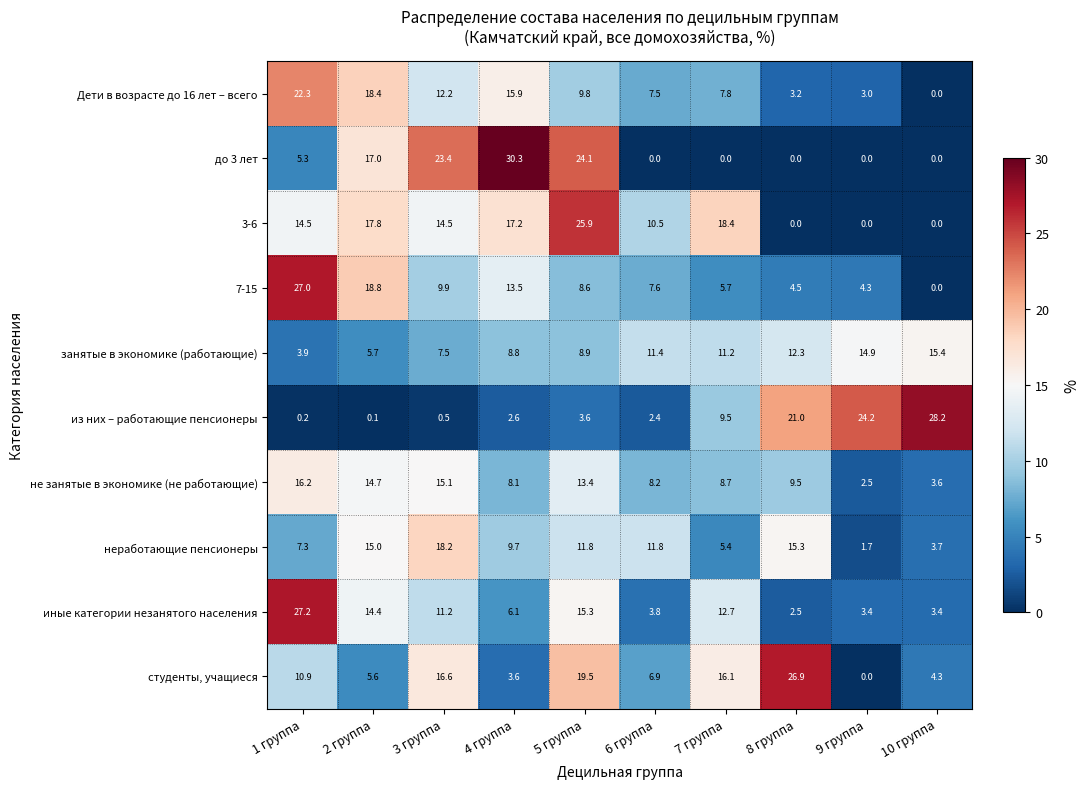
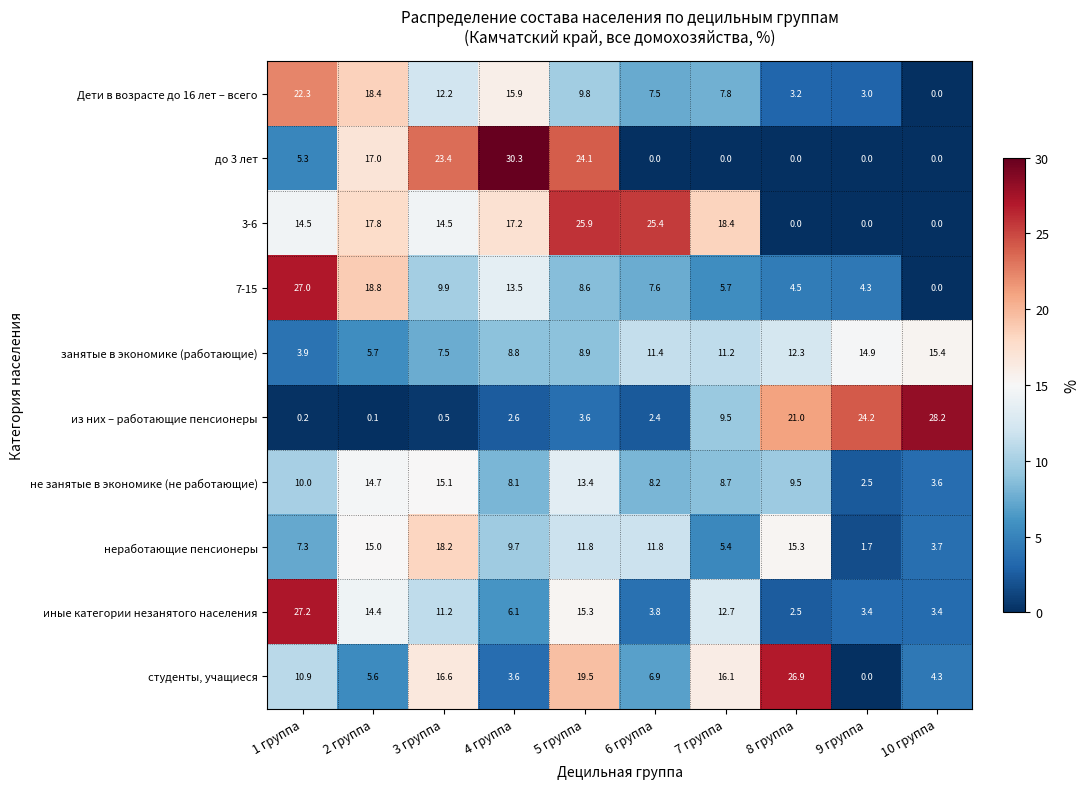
3-6, 6 группа: 10.5 -> 25.4
не занятые в экономике (не работающие), 1 группа: 16.2 -> 10.0
